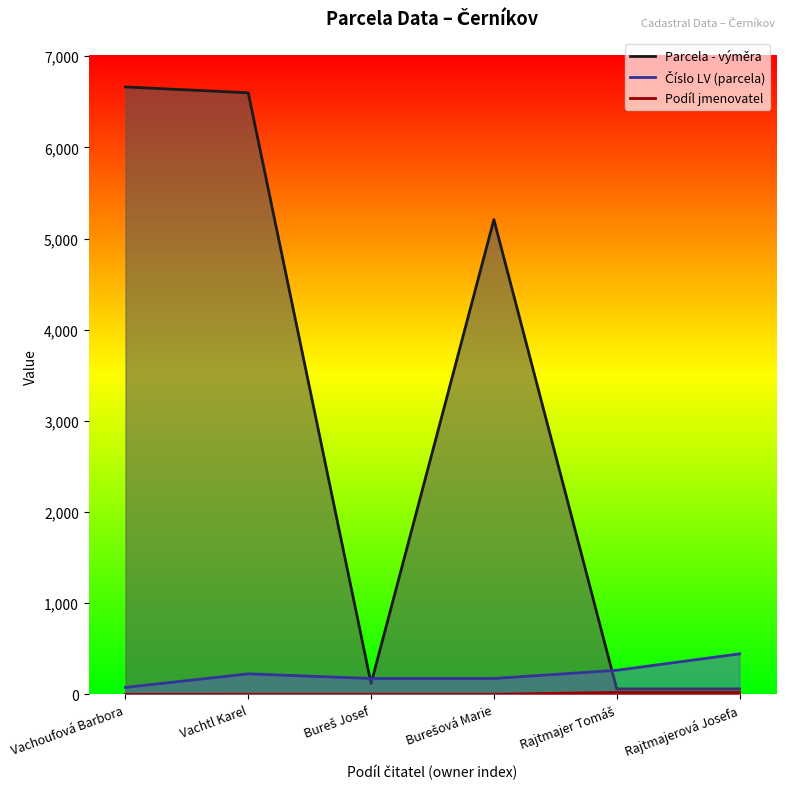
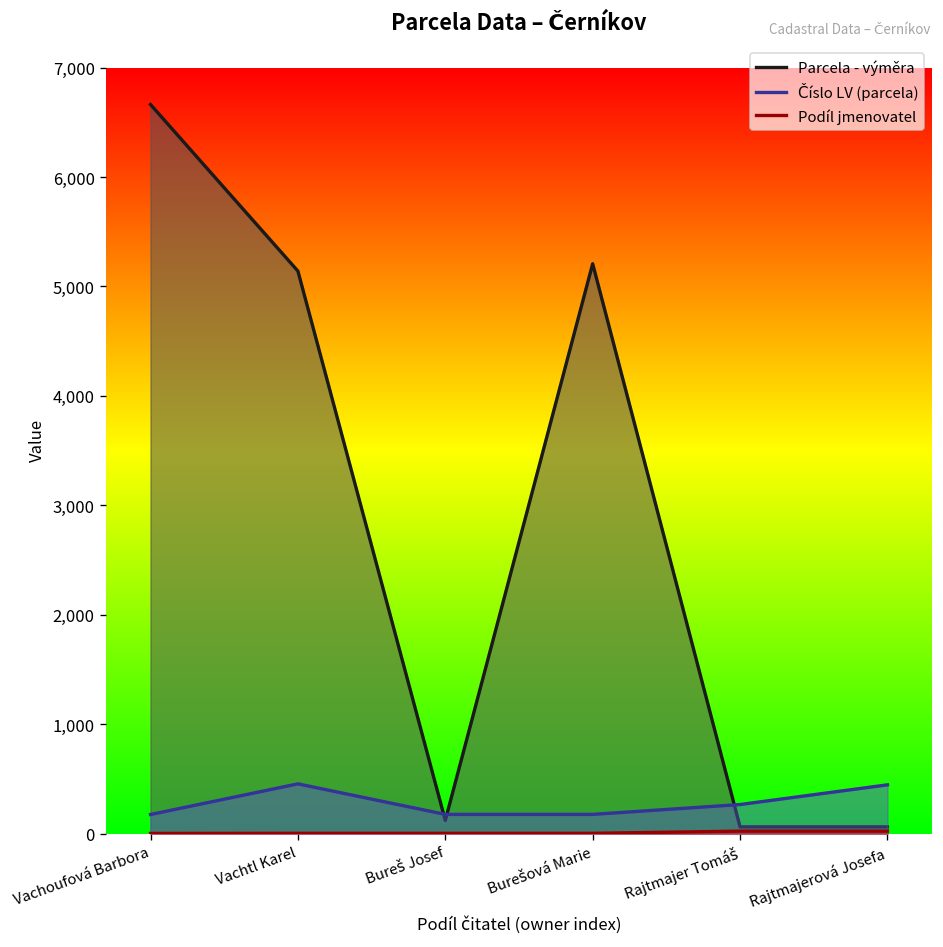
Číslo LV (parcela), Vachoufová Barbora: 100 -> 200
Parcela - výměra, Vachtl Karel: 6,600 -> 5,100
Číslo LV (parcela), Vachtl Karel: 200 -> 500
